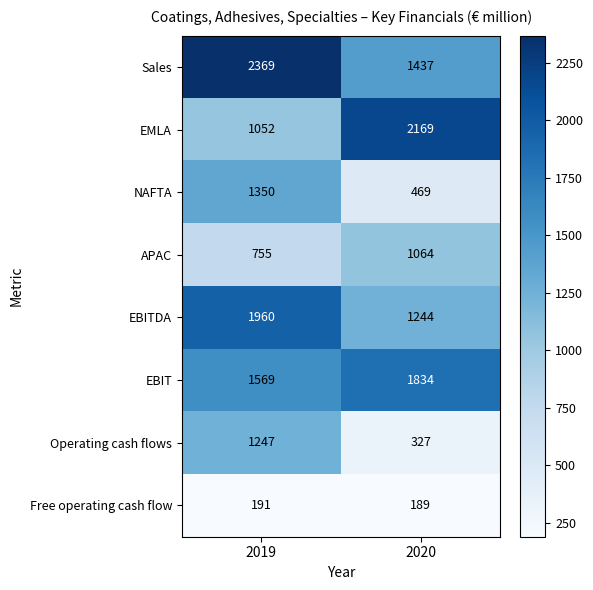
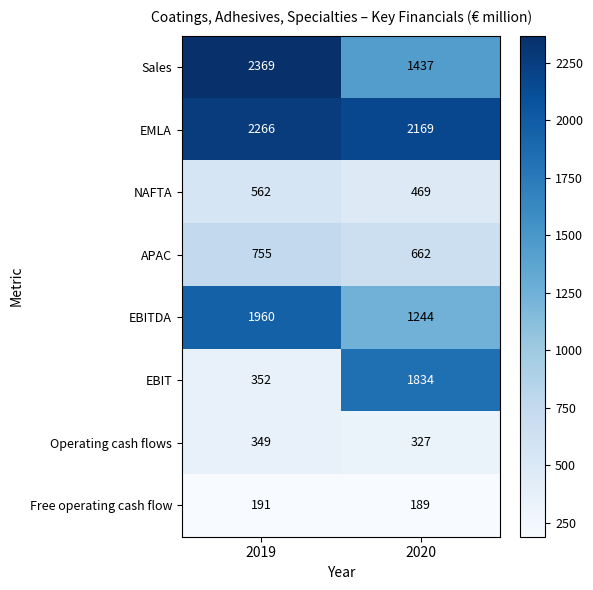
EMLA, 2019: 1052 -> 2266
NAFTA, 2019: 1350 -> 562
APAC, 2020: 1064 -> 662
EBIT, 2019: 1569 -> 352
Operating cash flows, 2019: 1247 -> 349
